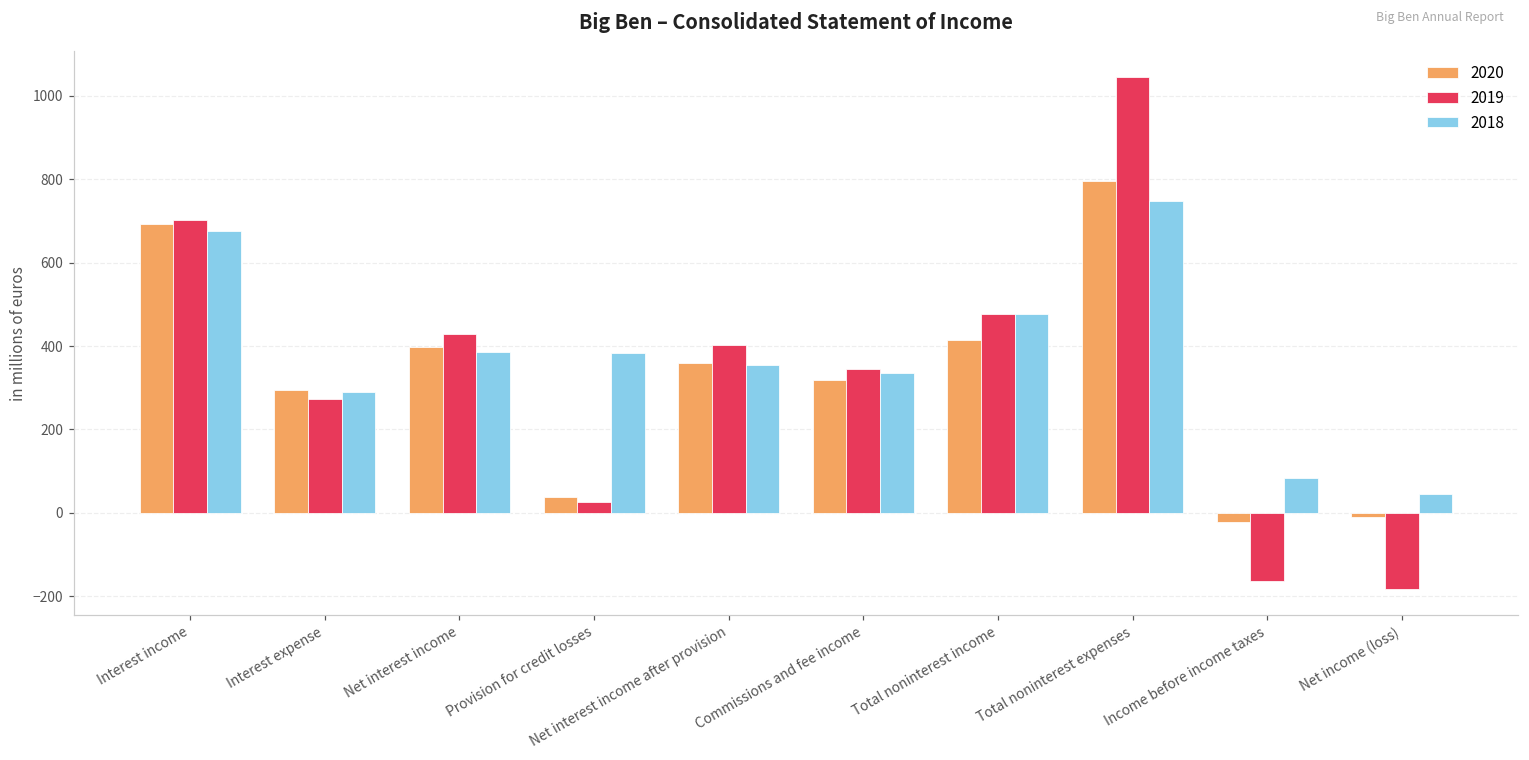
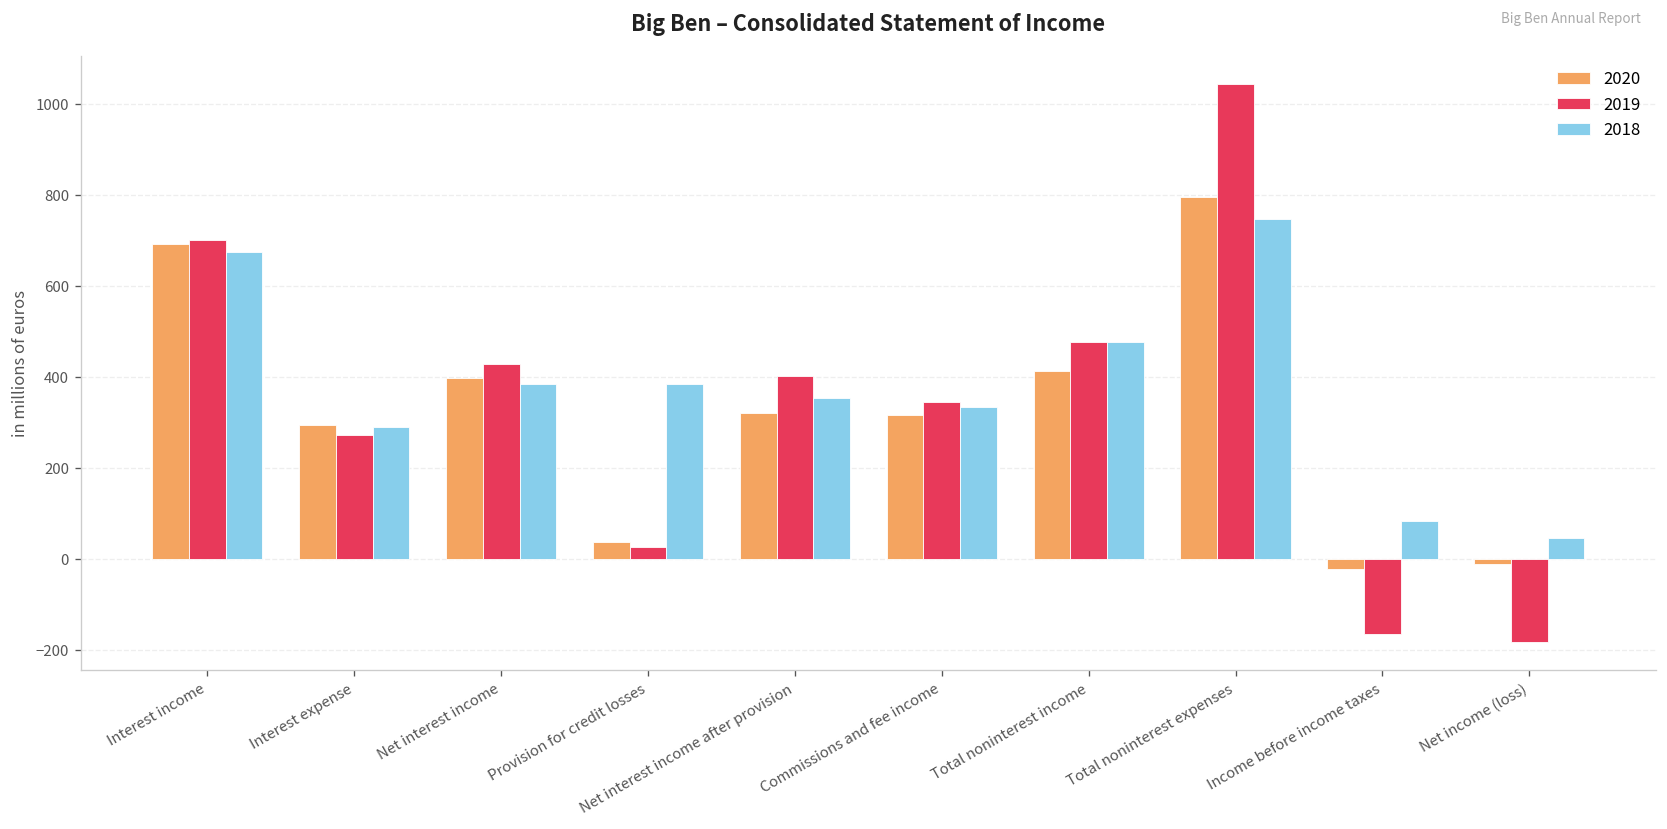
2020, Net interest income after provision: 360 -> 320
